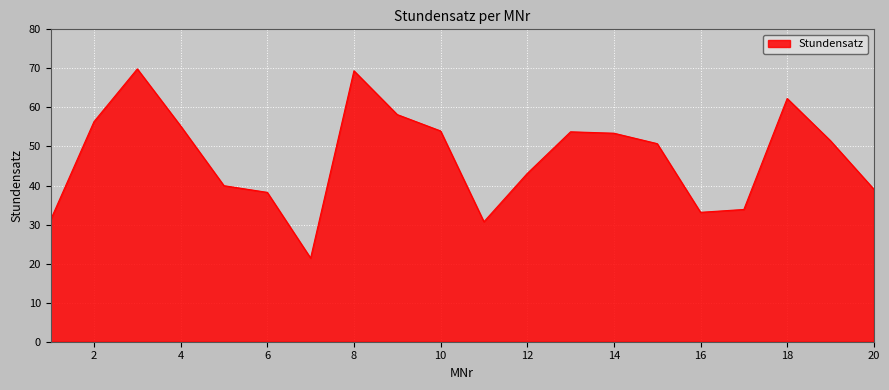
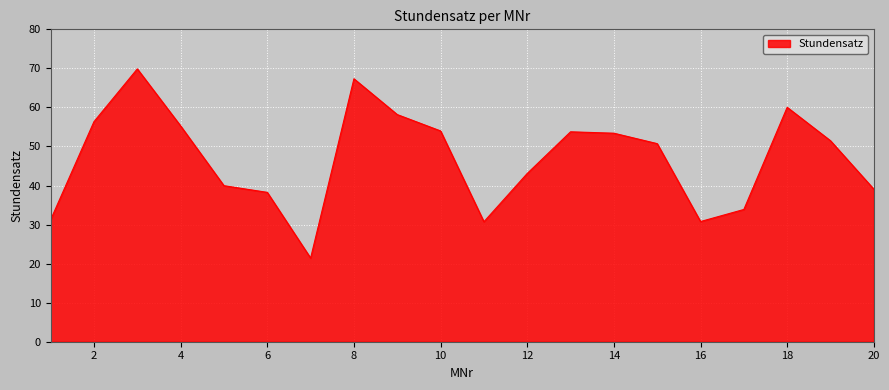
8: 69 -> 67
16: 33 -> 31
18: 62 -> 60
